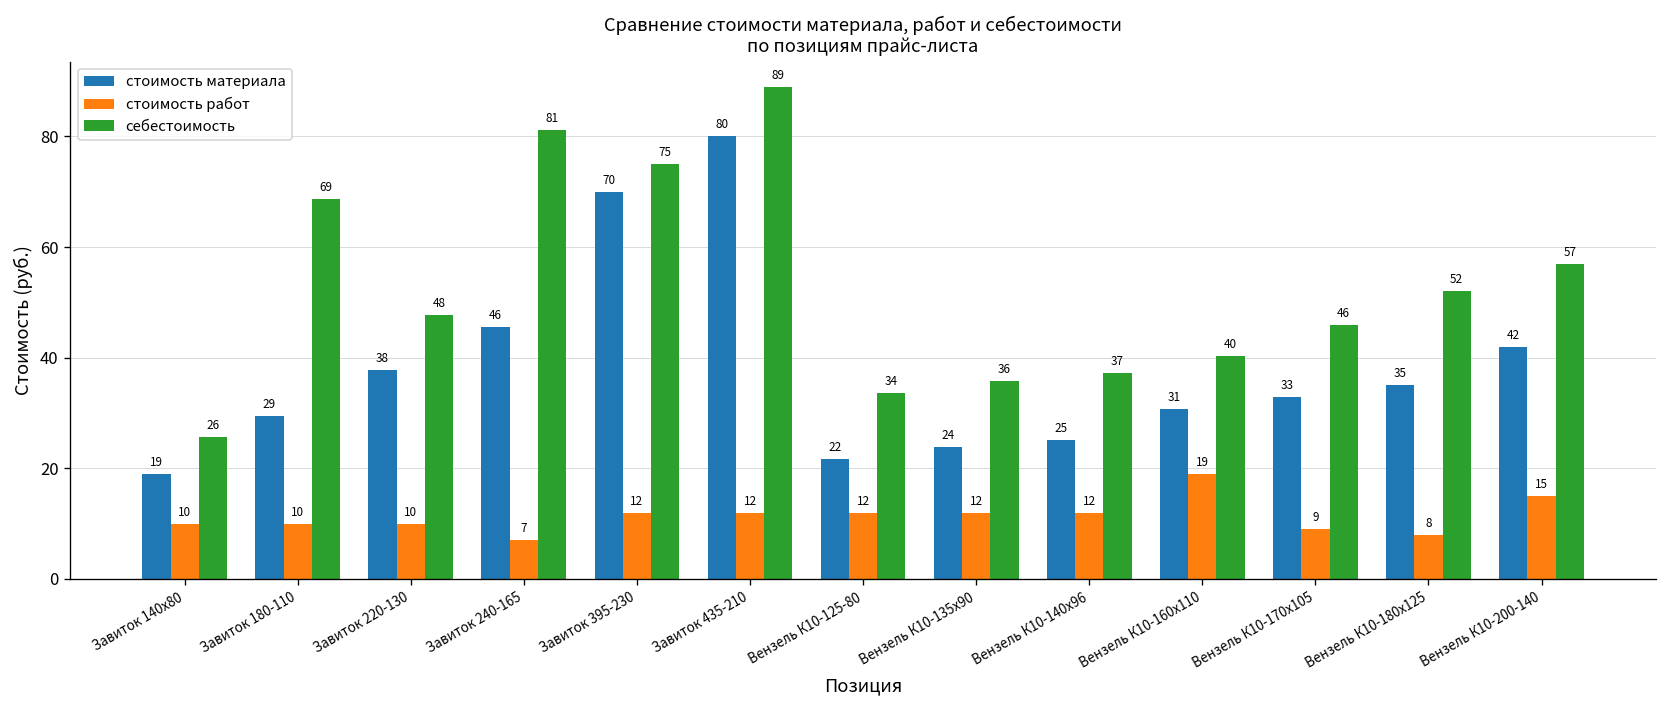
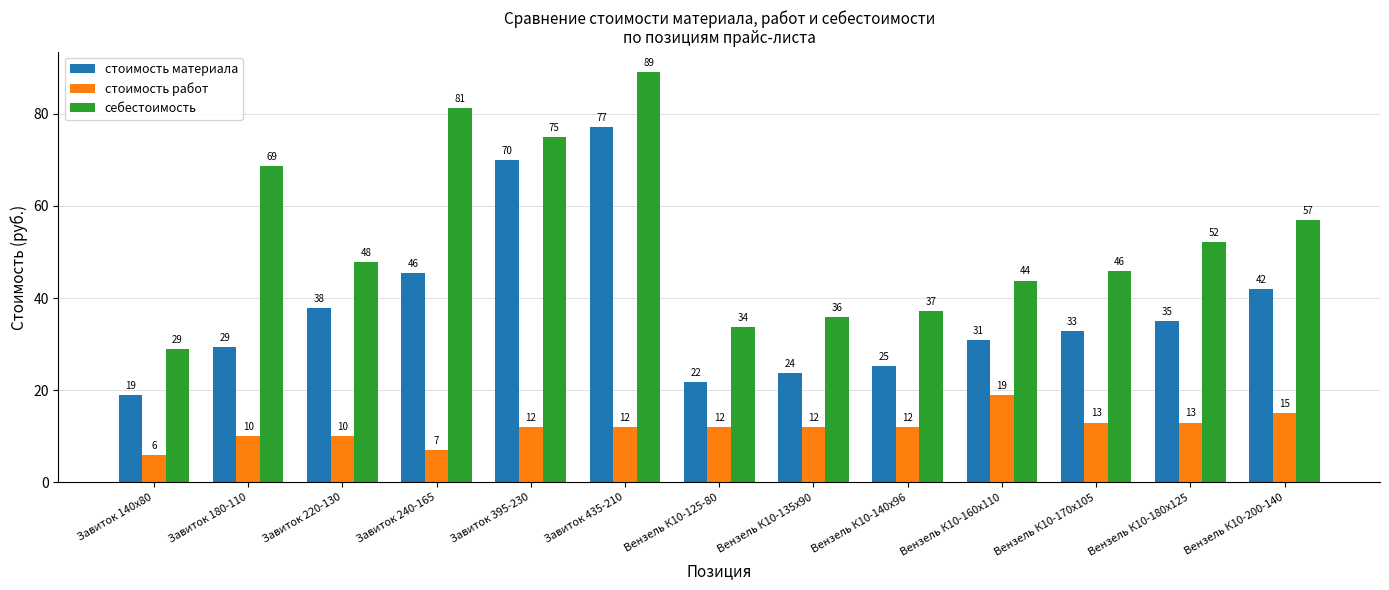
стоимость работ, Завиток 140х80: 10 -> 6
себестоимость, Завиток 140х80: 26 -> 29
стоимость материала, Завиток 435-210: 80 -> 77
себестоимость, Вензель К10-160х110: 40 -> 44
стоимость работ, Вензель К10-170х105: 9 -> 13
стоимость работ, Вензель К10-180х125: 8 -> 13
